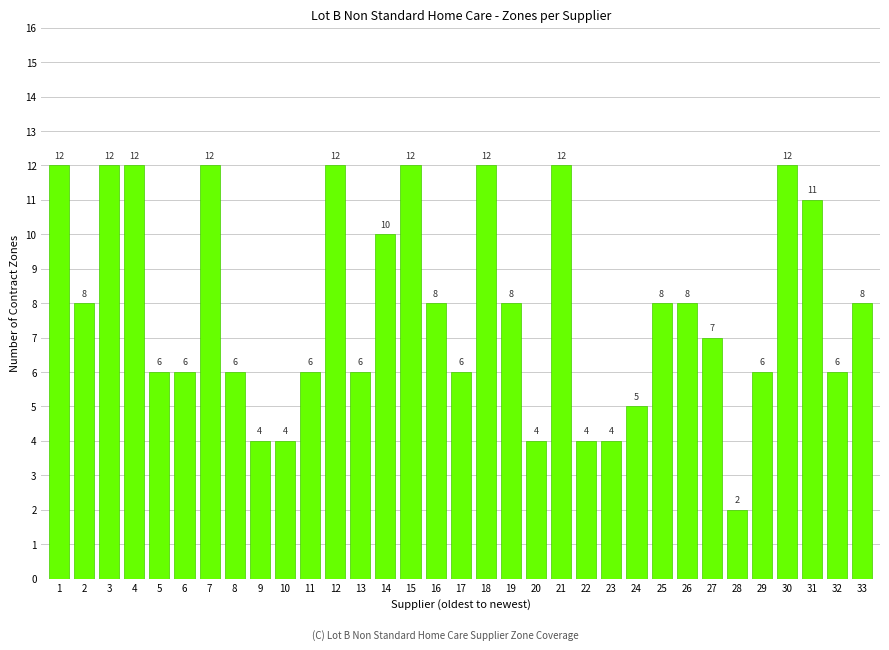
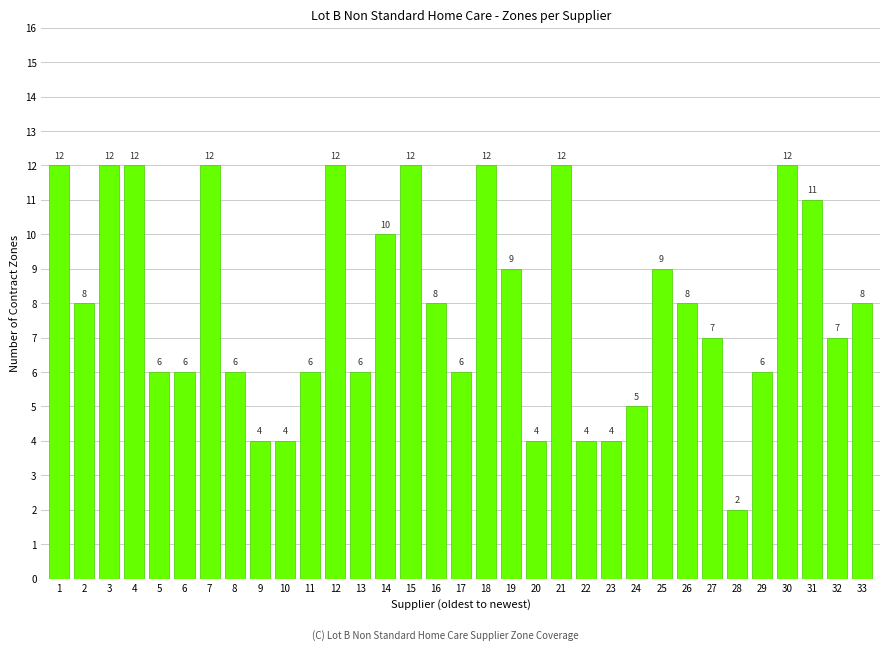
19: 8 -> 9
25: 8 -> 9
32: 6 -> 7
